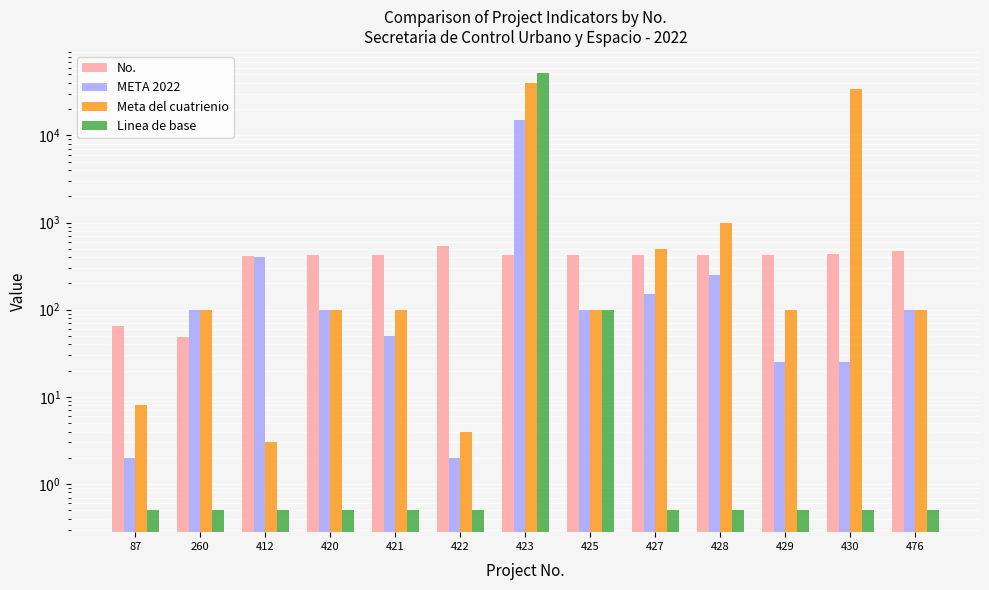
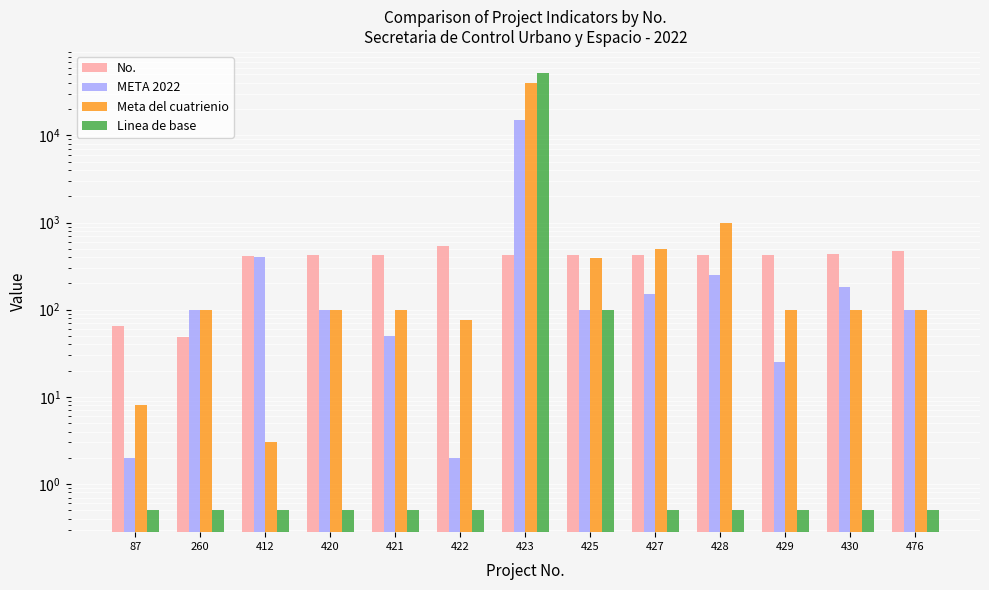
Meta del cuatrienio, 422: 4 -> 80
Meta del cuatrienio, 425: 100 -> 400
META 2022, 430: 25 -> 180
Meta del cuatrienio, 430: 34000 -> 100
